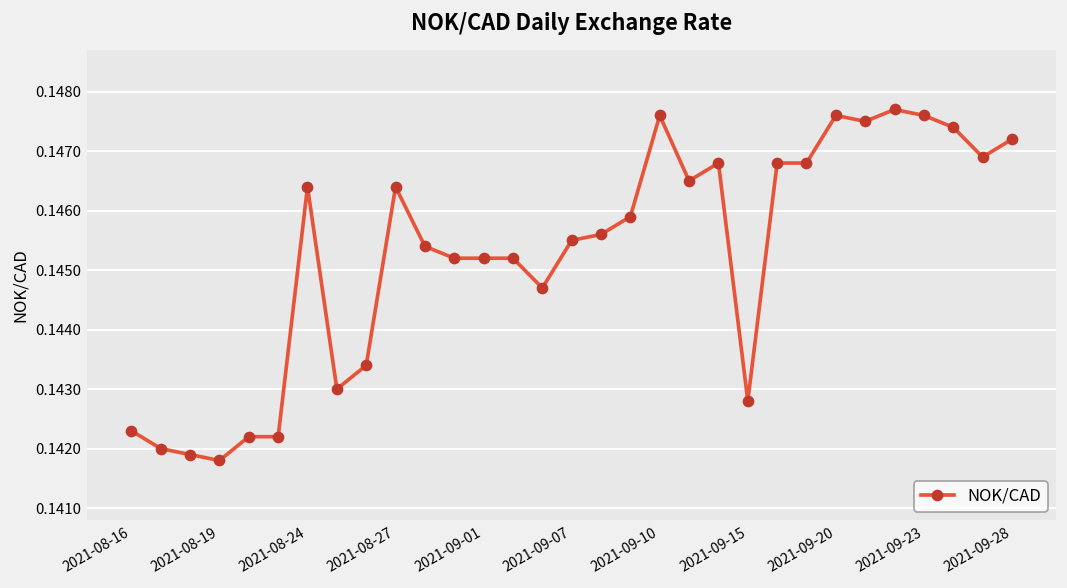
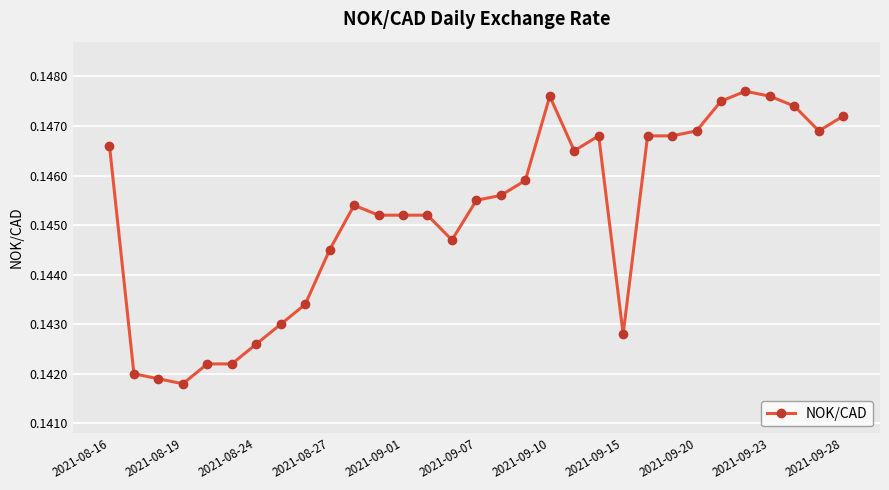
2021-08-16: 0.1423 -> 0.1466
2021-08-24: 0.1464 -> 0.1426
2021-08-27: 0.1464 -> 0.1445
2021-09-20: 0.1476 -> 0.1469
